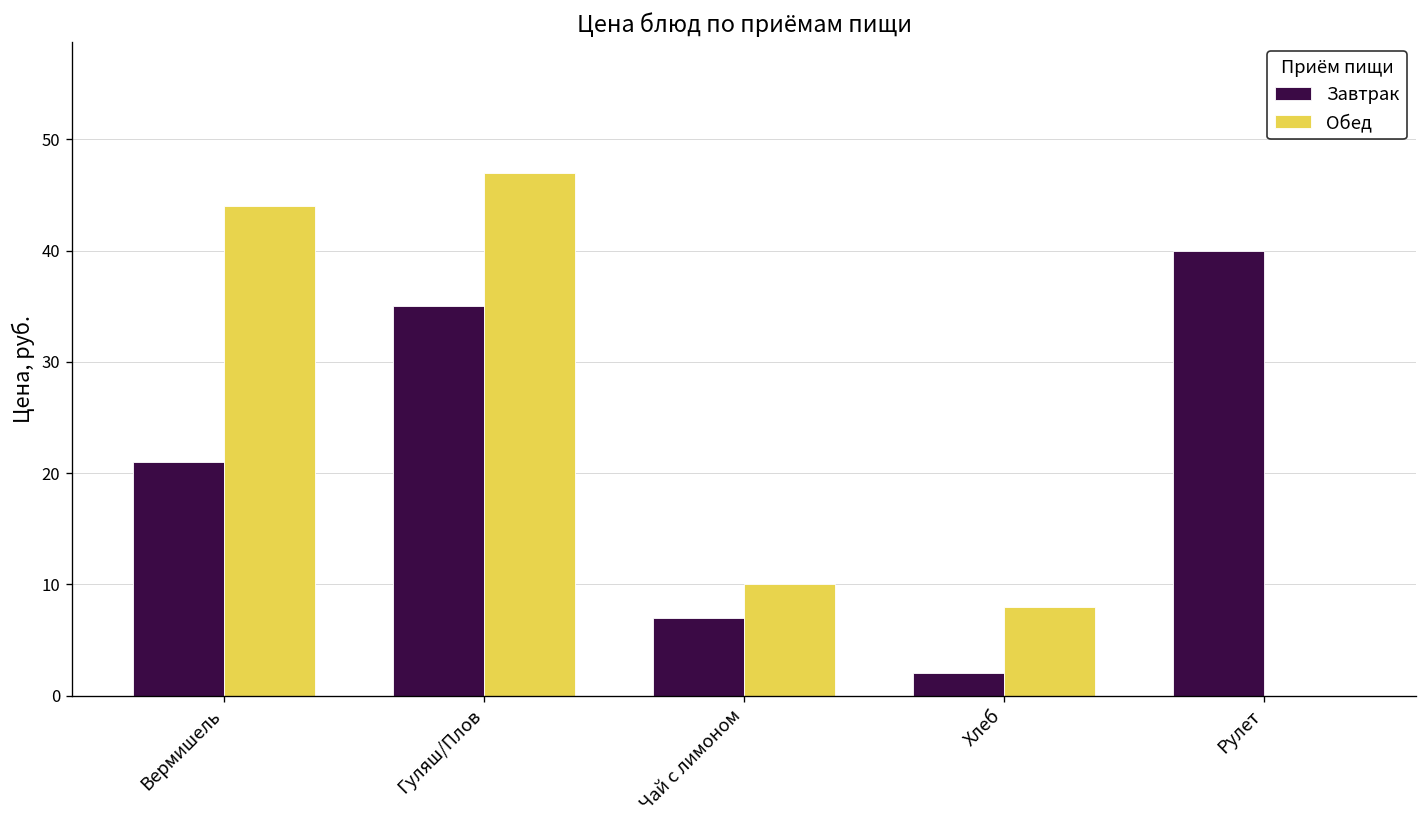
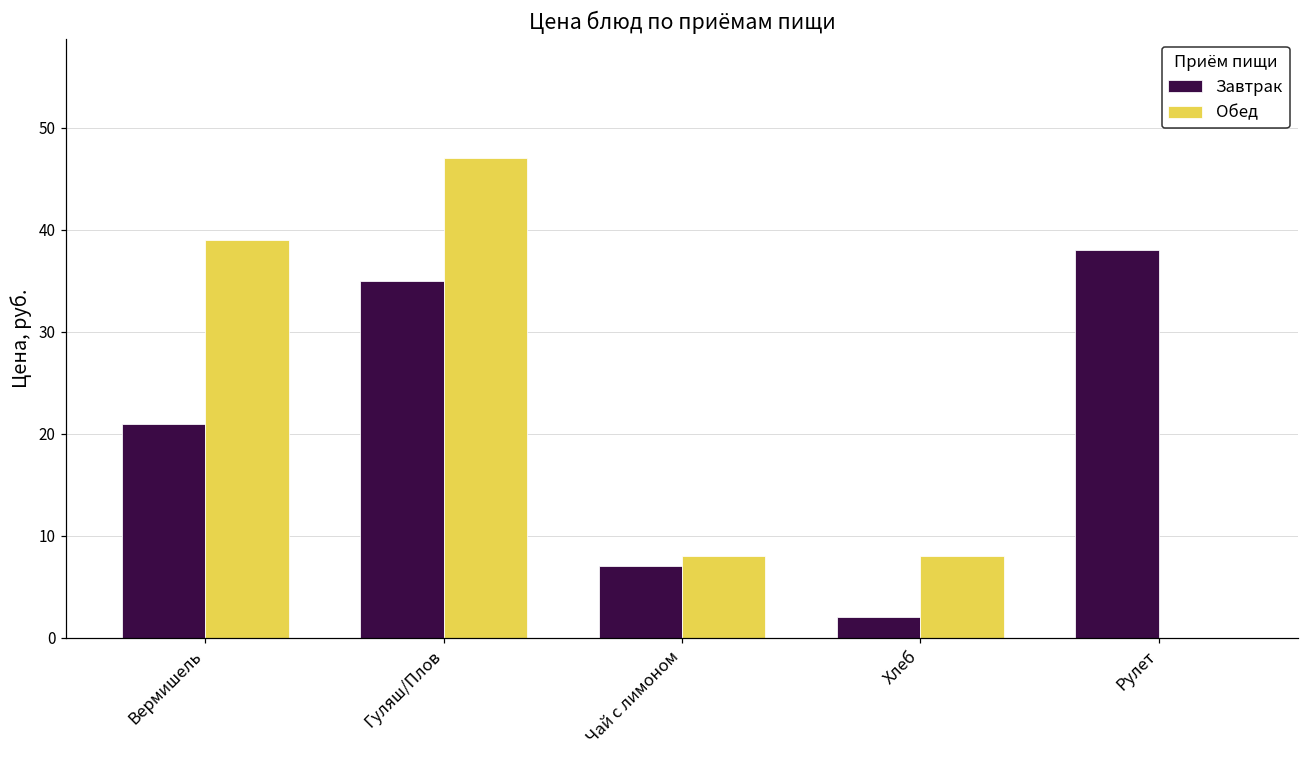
Обед, Вермишель: 44 -> 39
Обед, Чай с лимоном: 10 -> 8
Завтрак, Рулет: 40 -> 38
